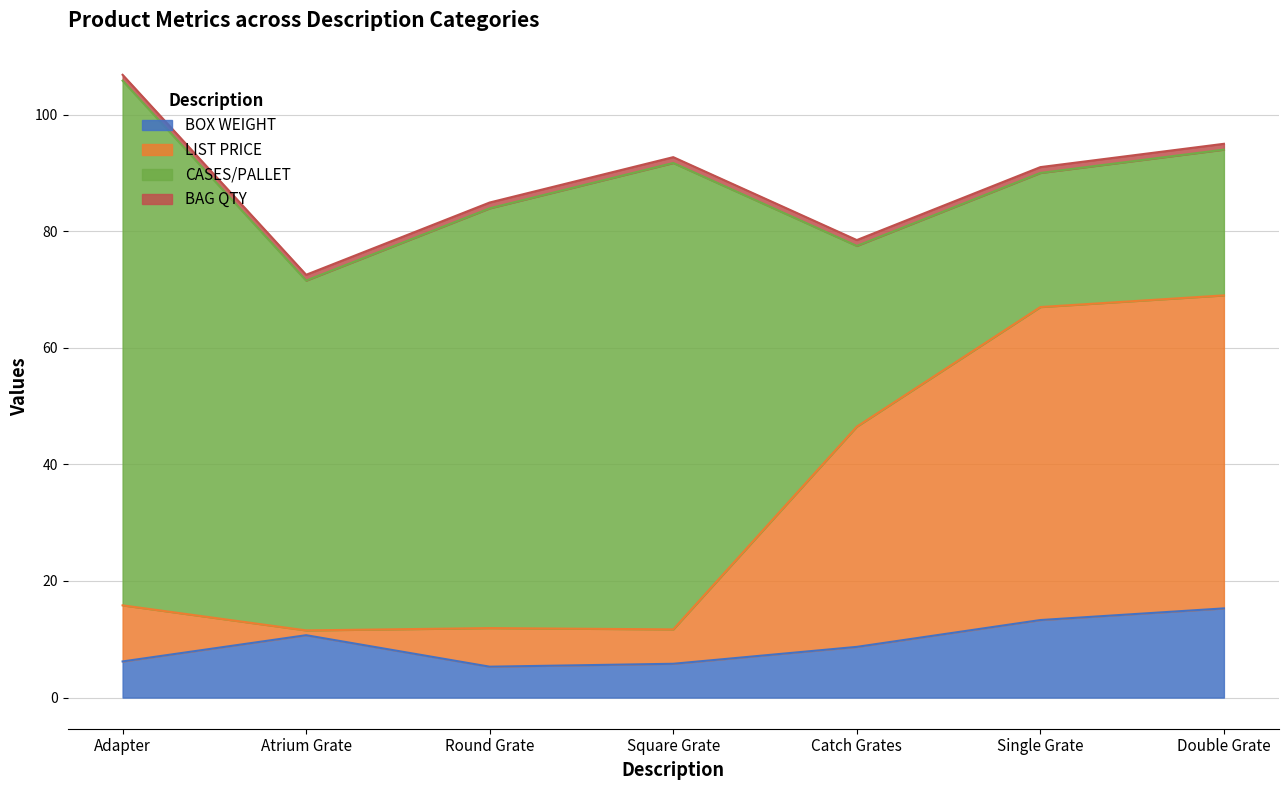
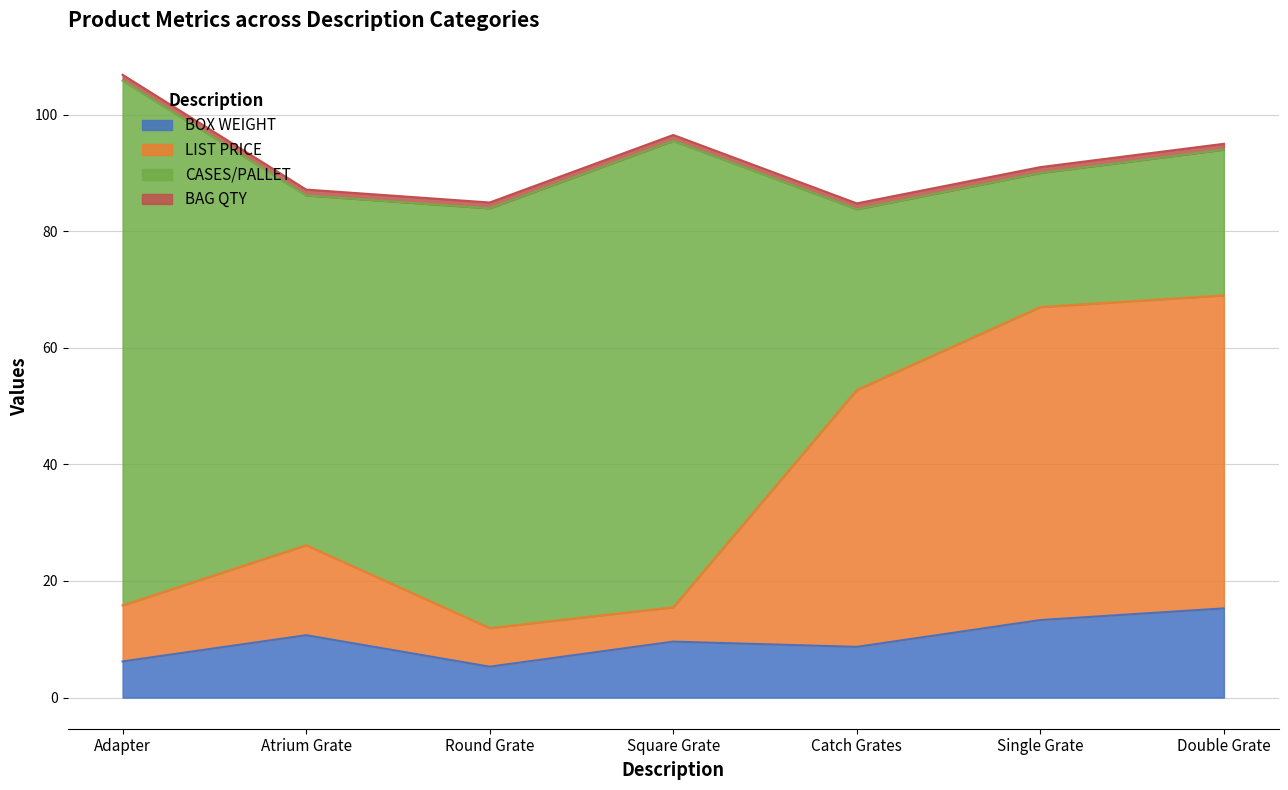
LIST PRICE, Atrium Grate: 1 -> 15
BOX WEIGHT, Square Grate: 6 -> 10
LIST PRICE, Catch Grates: 38 -> 44
